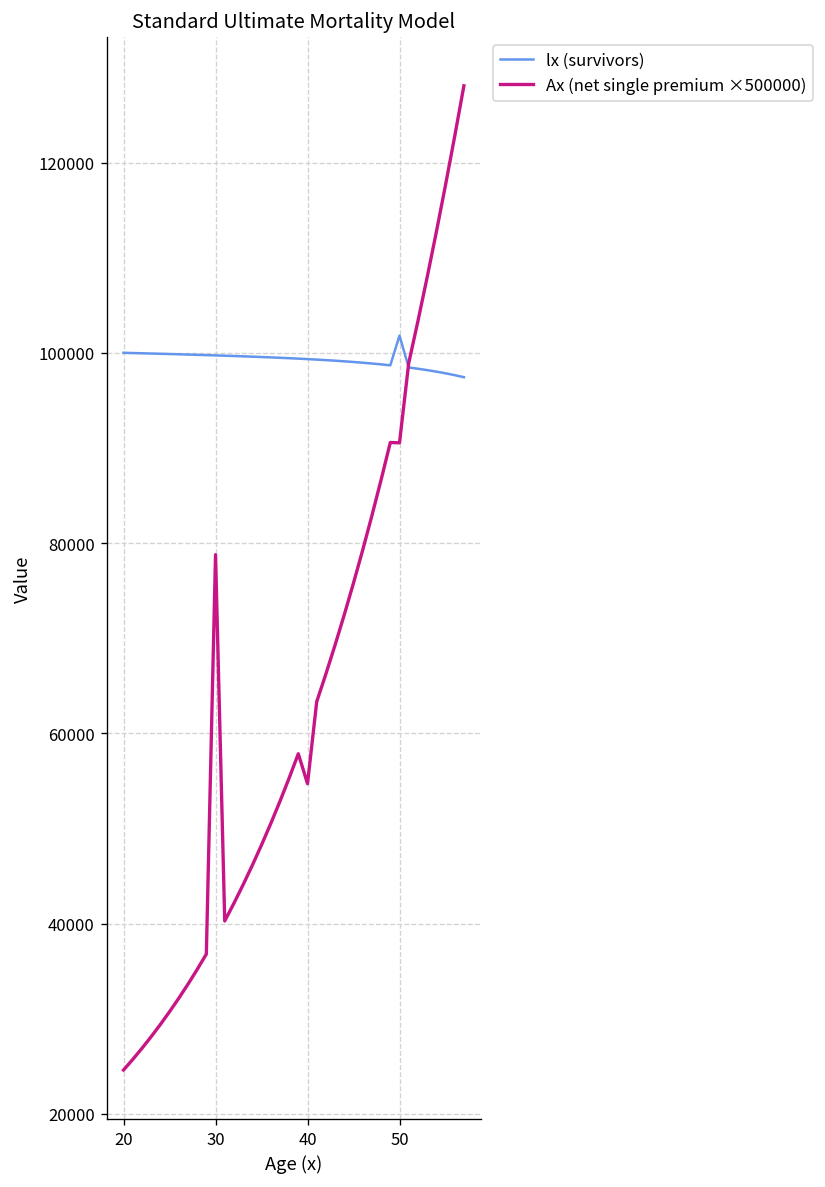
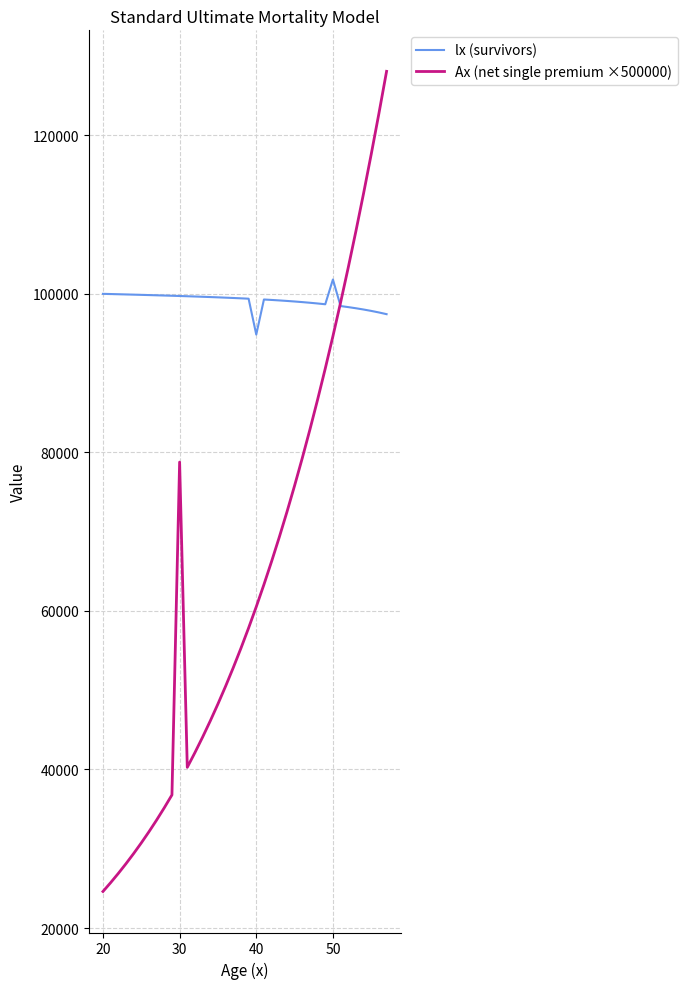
lx (survivors), 40: 99000 -> 95000
Ax (net single premium ×500000), 40: 55000 -> 61000
Ax (net single premium ×500000), 50: 91000 -> 95000
